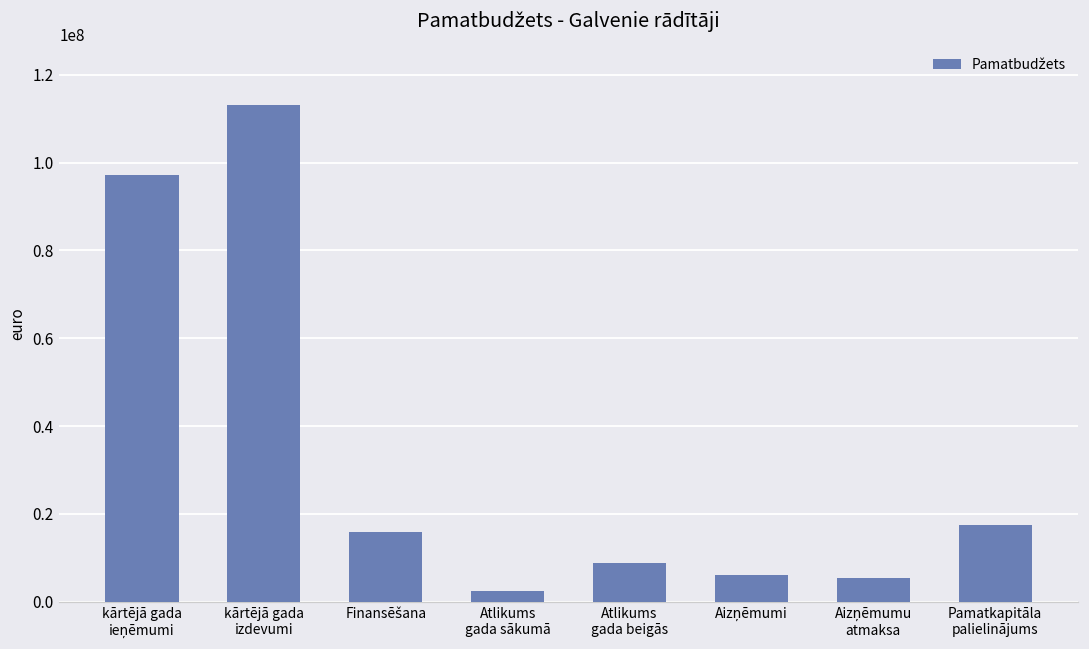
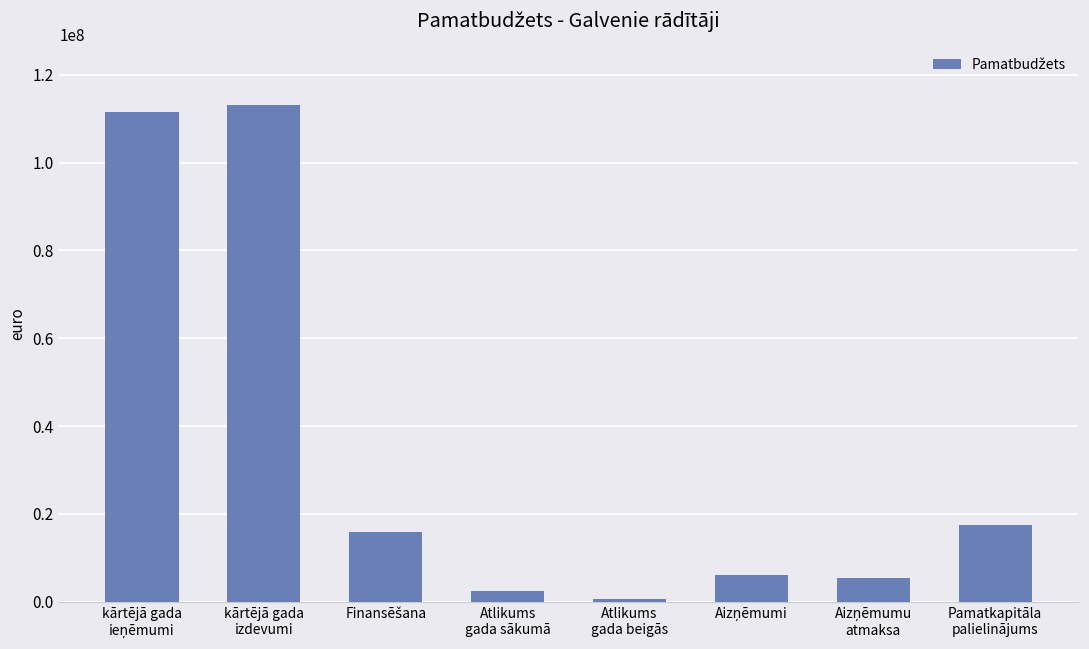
kārtējā gada ieņēmumi: 97000000 -> 112000000
Atlikums gada beigās: 9000000 -> 1000000
